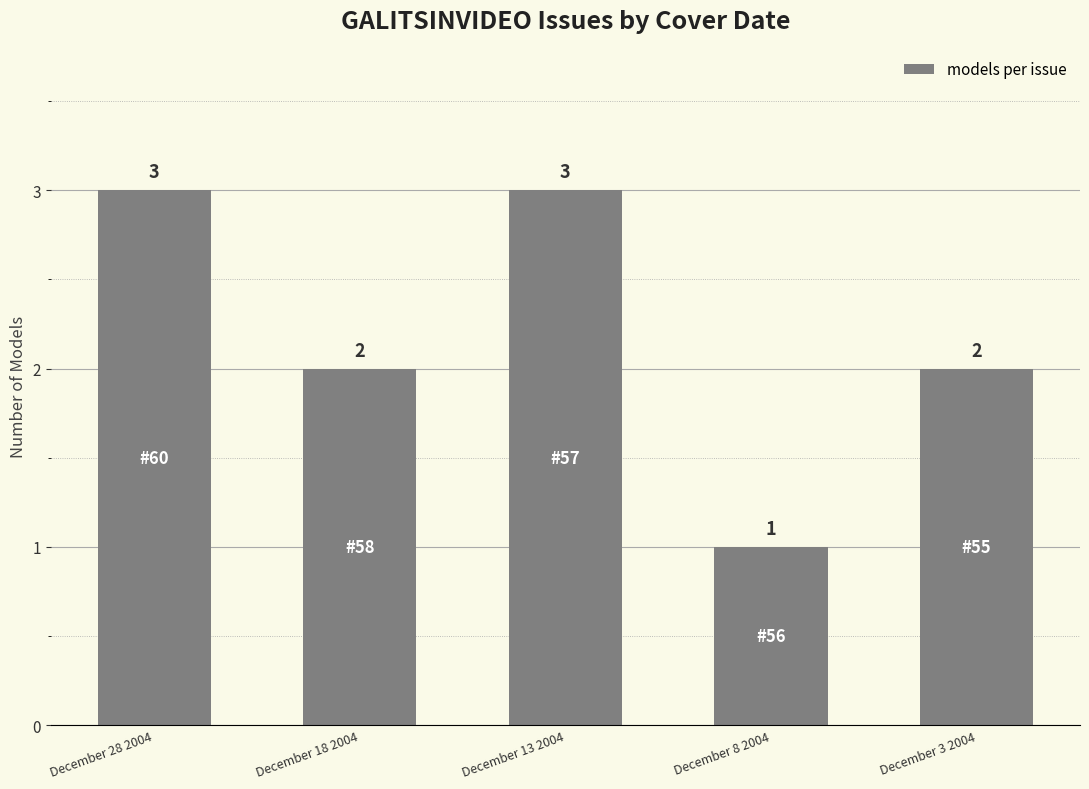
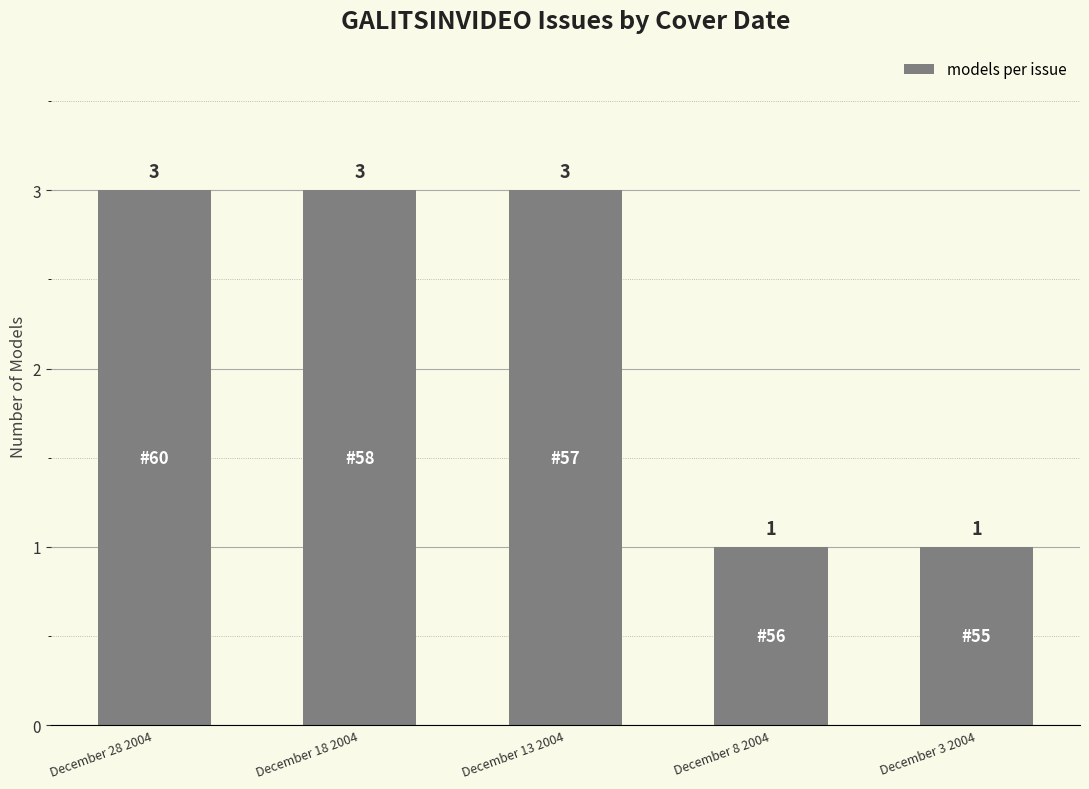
December 18 2004: 2 -> 3
December 3 2004: 2 -> 1
